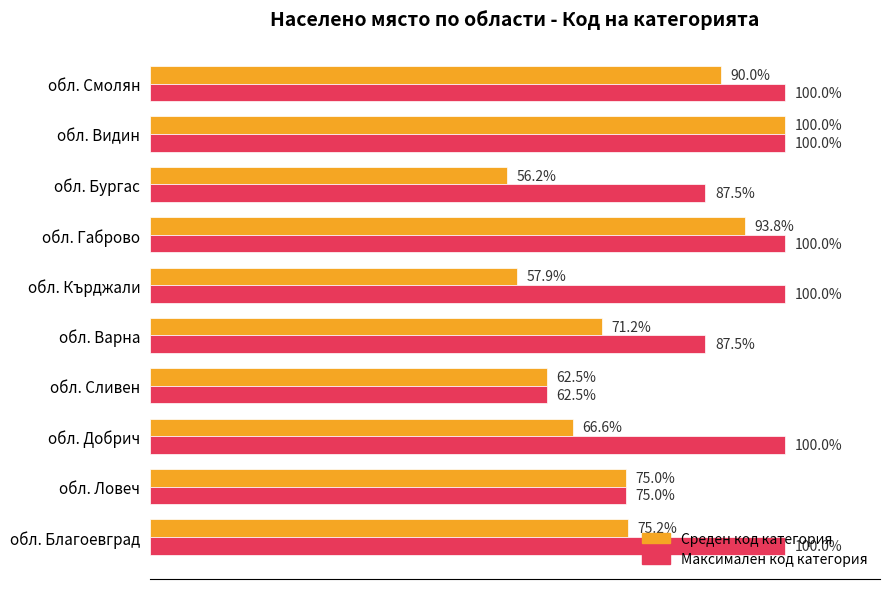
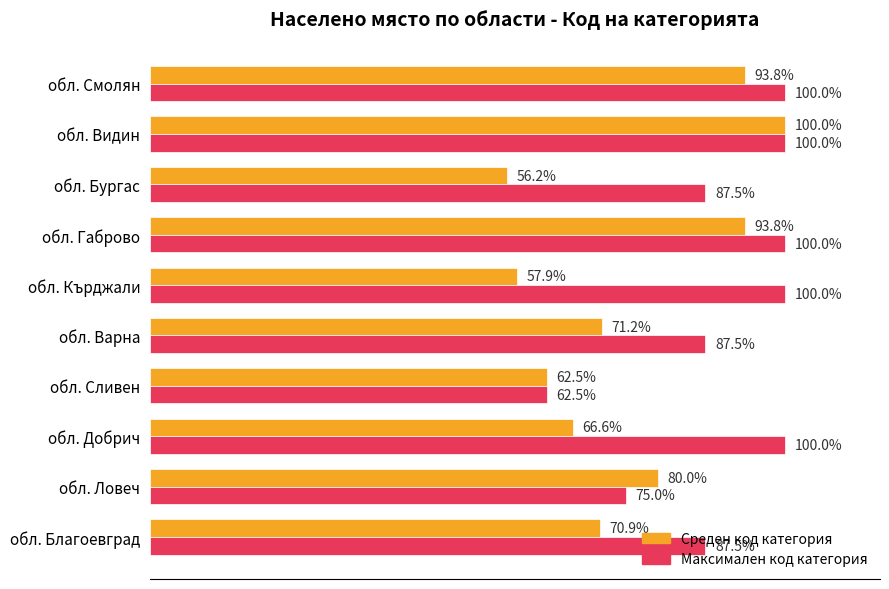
Среден код категория, обл. Смолян: 90.0% -> 93.8%
Среден код категория, обл. Ловеч: 75.0% -> 80.0%
Среден код категория, обл. Благоевград: 75.2% -> 70.9%
Максимален код категория, обл. Благоевград: 100.0% -> 87.5%
